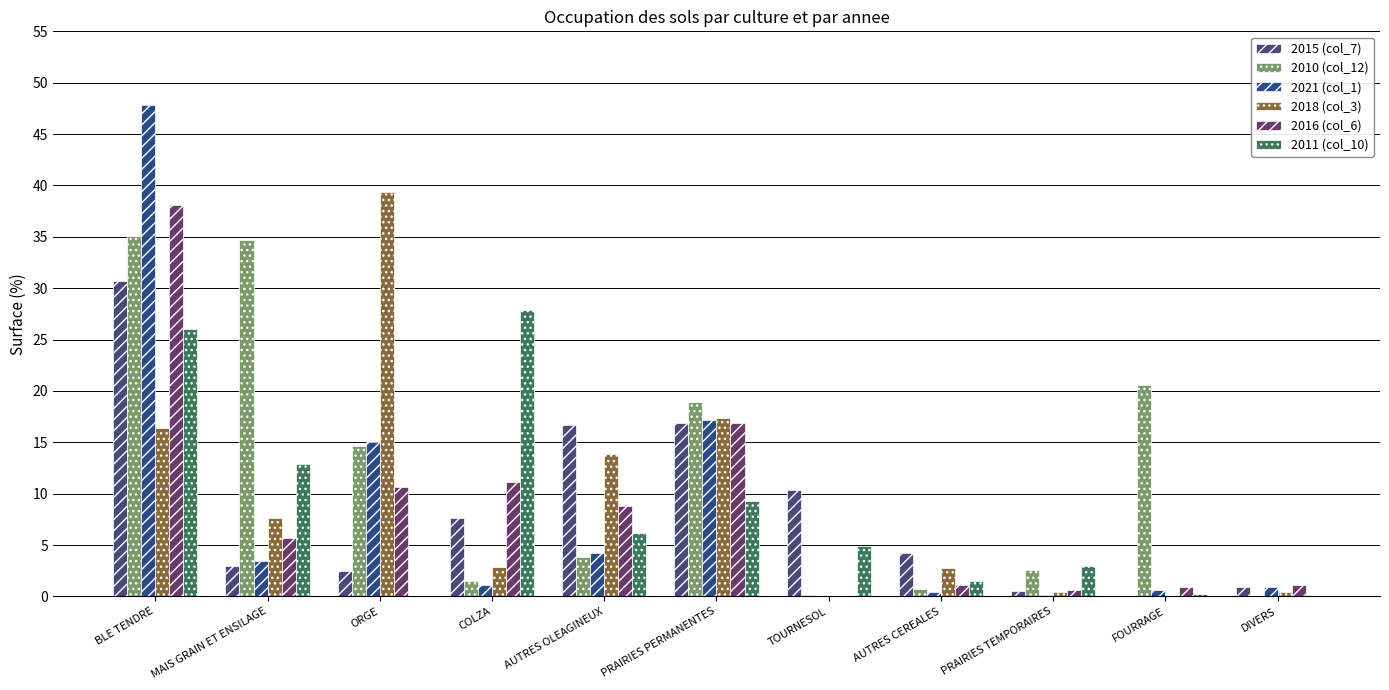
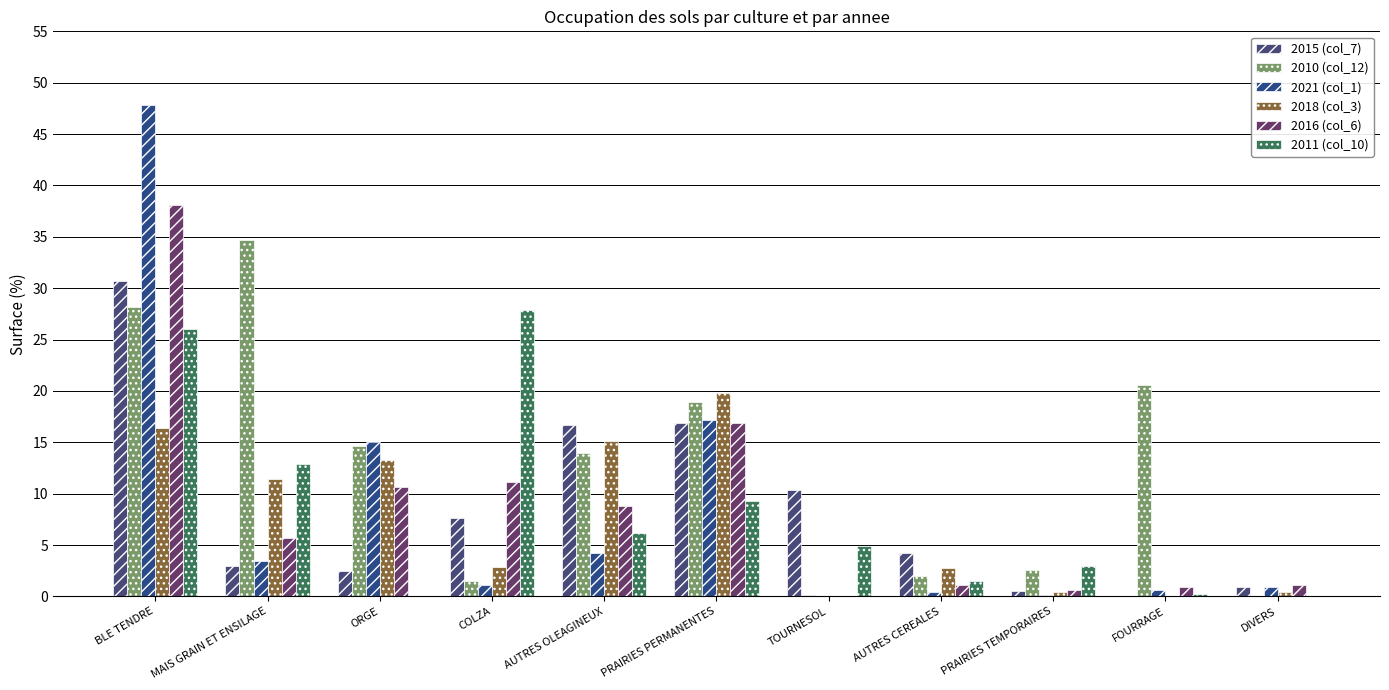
2010 (col_12), BLE TENDRE: 35.1 -> 28.2
2018 (col_3), MAIS GRAIN ET ENSILAGE: 7.6 -> 11.4
2018 (col_3), ORGE: 39.4 -> 13.3
2010 (col_12), AUTRES OLEAGINEUX: 3.8 -> 14.0
2018 (col_3), AUTRES OLEAGINEUX: 13.9 -> 15.1
2018 (col_3), PRAIRIES PERMANENTES: 17.4 -> 19.8
2010 (col_12), AUTRES CEREALES: 0.7 -> 2.0
